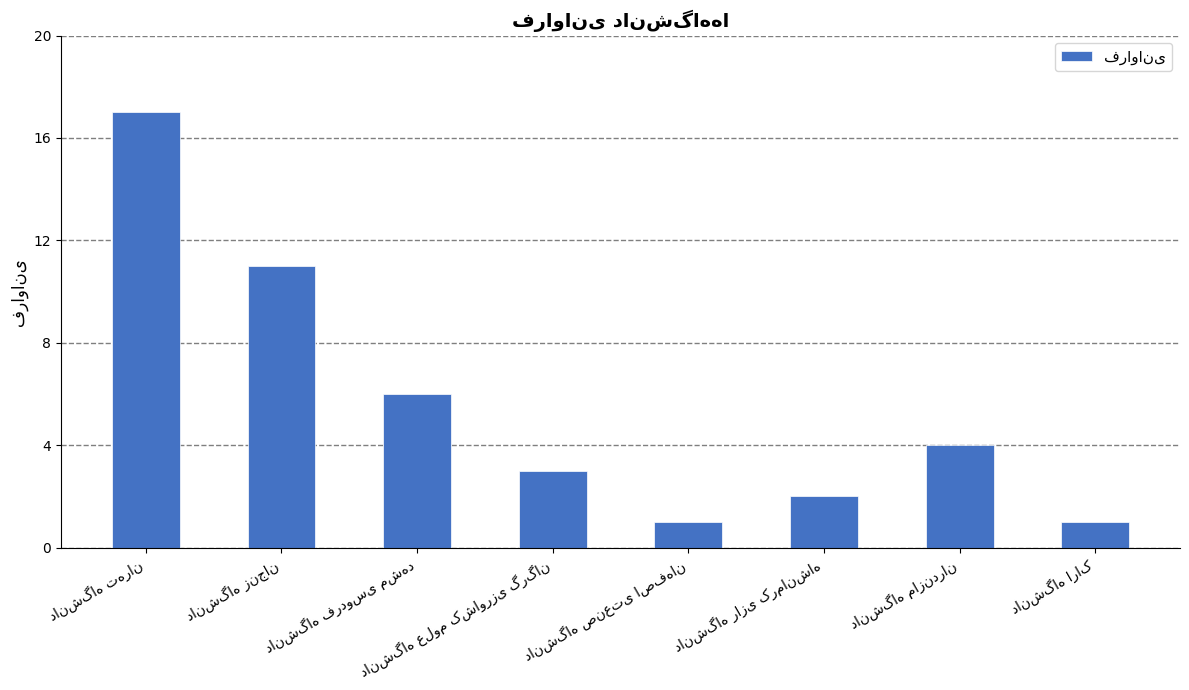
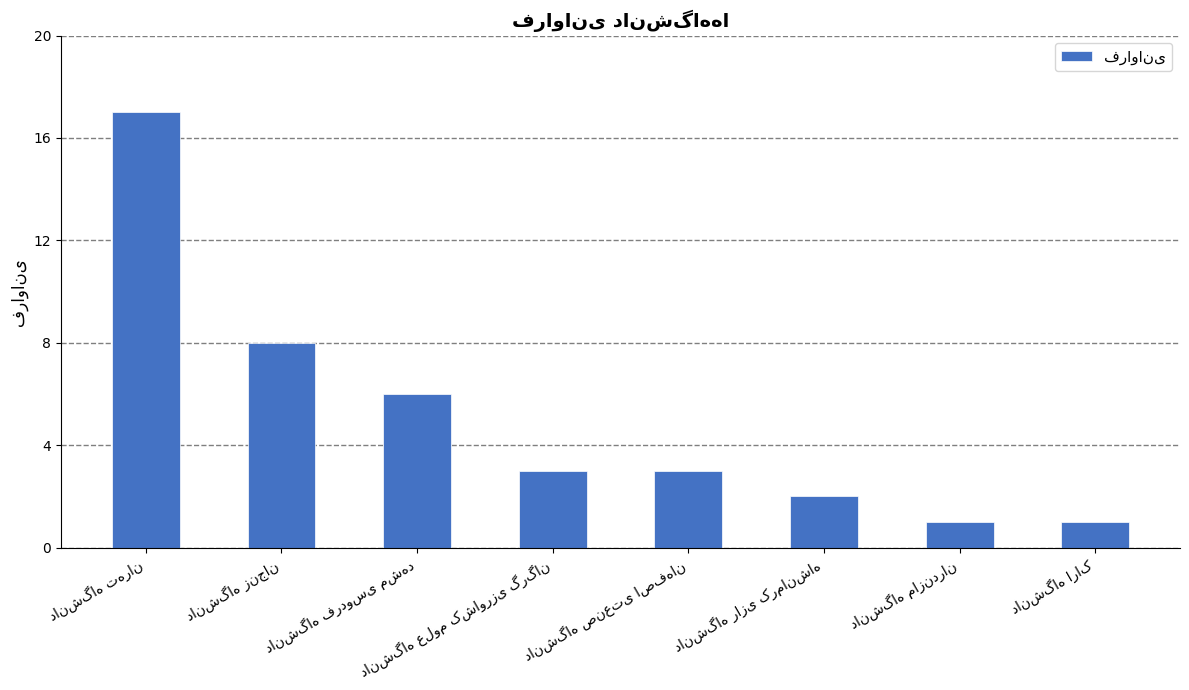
دانشگاه زنجان: 11 -> 8
دانشگاه صنعتی اصفهان: 1 -> 3
دانشگاه مازندران: 4 -> 1
